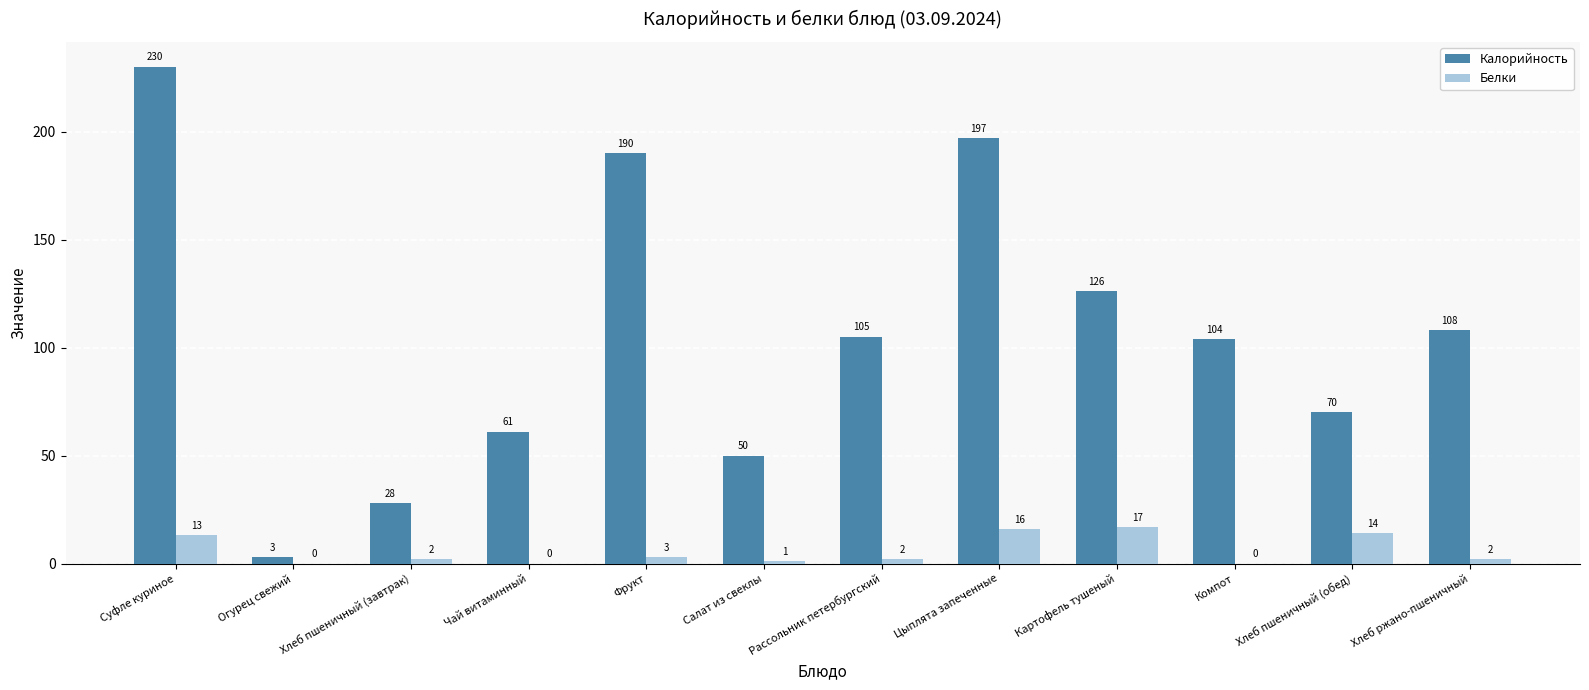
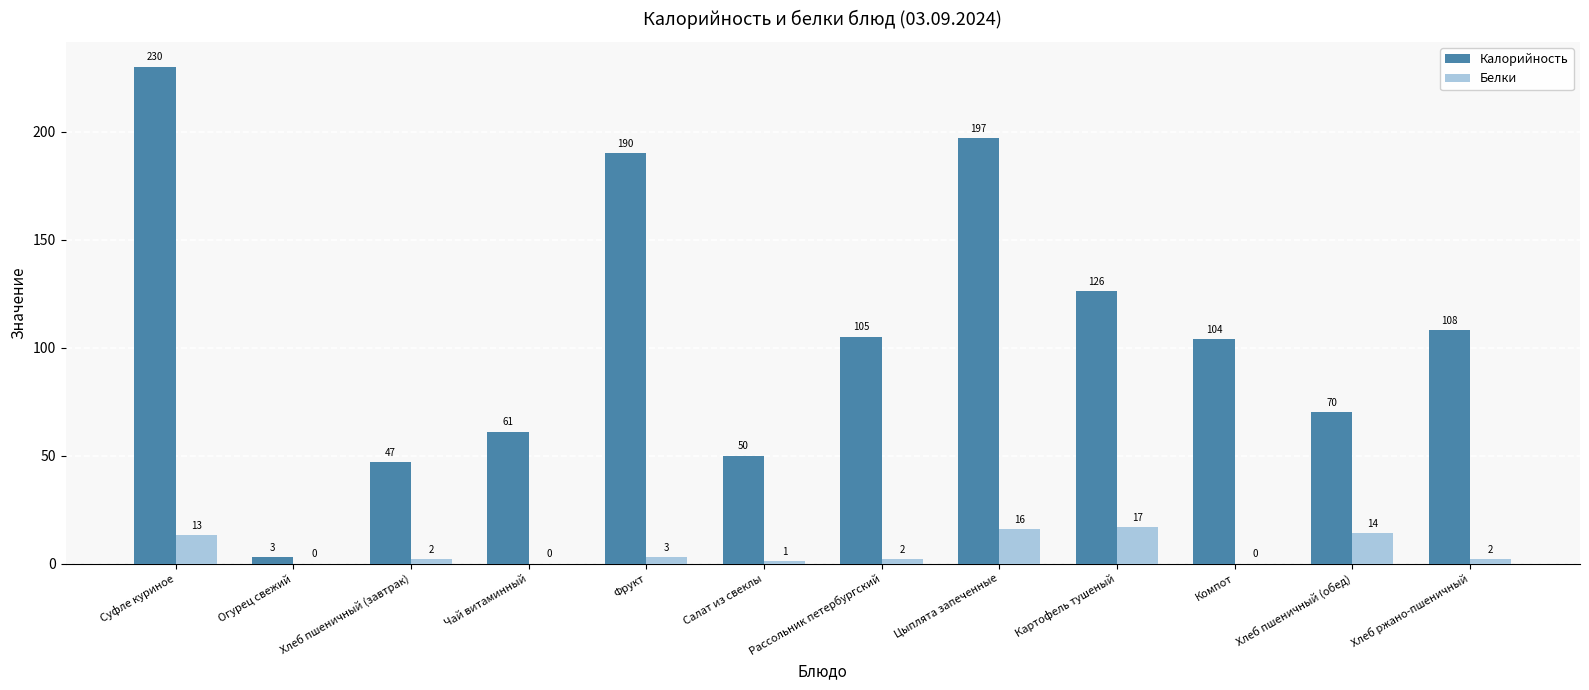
Калорийность, Хлеб пшеничный (завтрак): 28 -> 47
